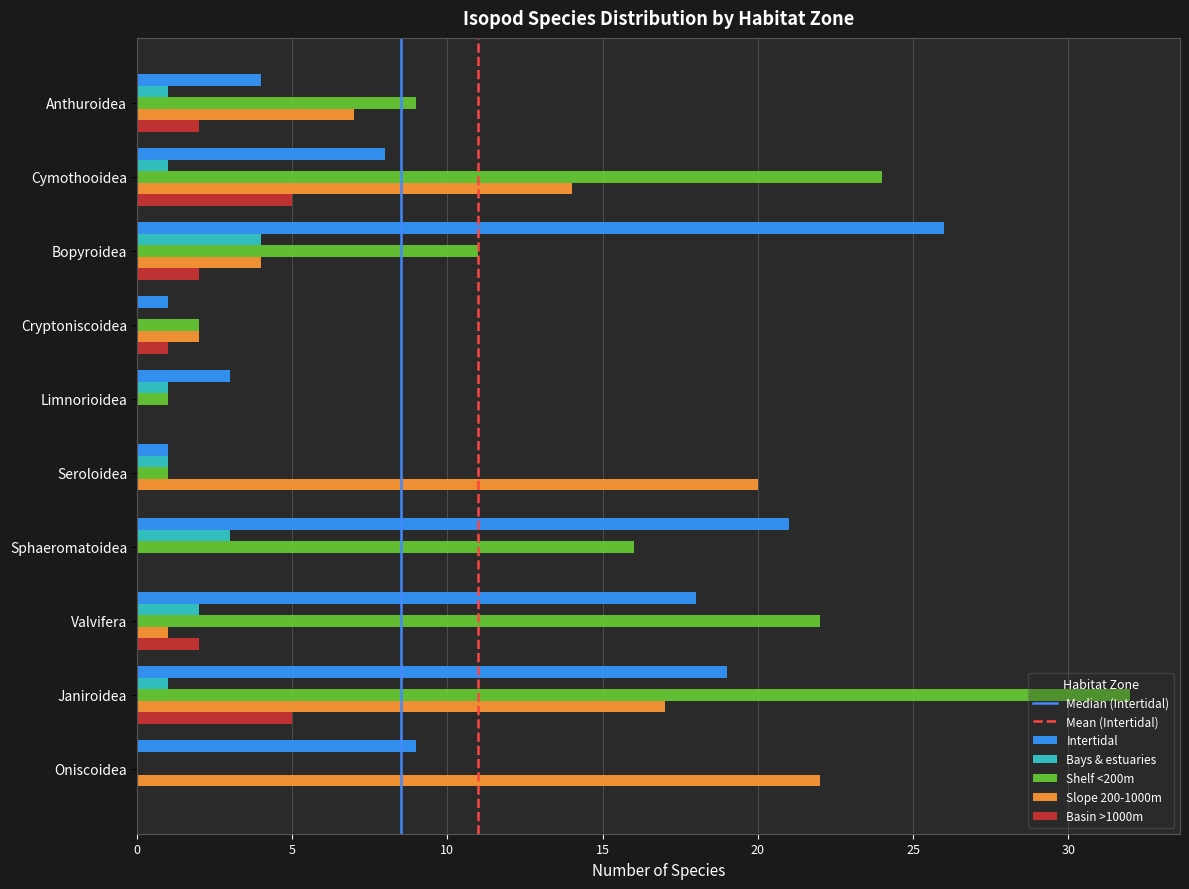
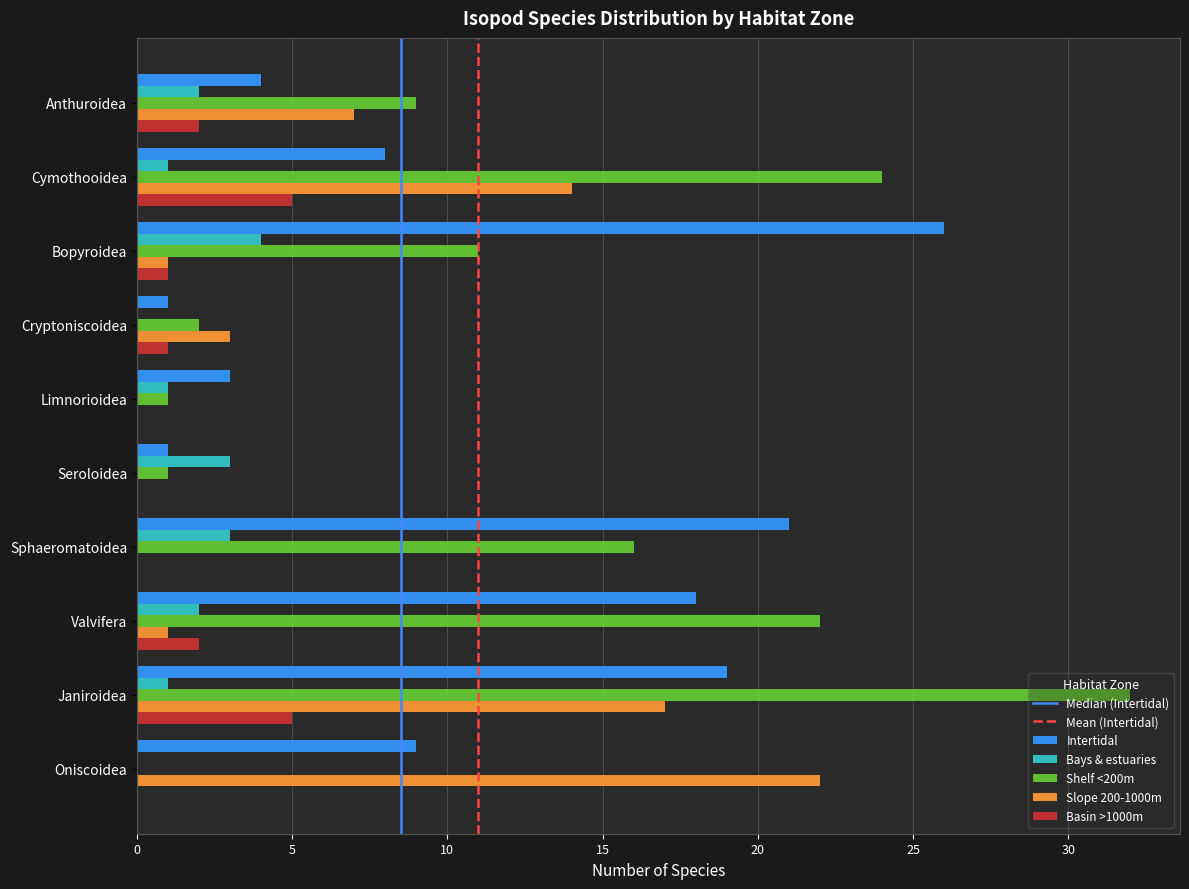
Bays & estuaries, Anthuroidea: 1 -> 2
Slope 200-1000m, Bopyroidea: 4 -> 1
Basin >1000m, Bopyroidea: 2 -> 1
Slope 200-1000m, Cryptoniscoidea: 2 -> 3
Bays & estuaries, Seroloidea: 1 -> 3
Slope 200-1000m, Seroloidea: 20 -> 0
